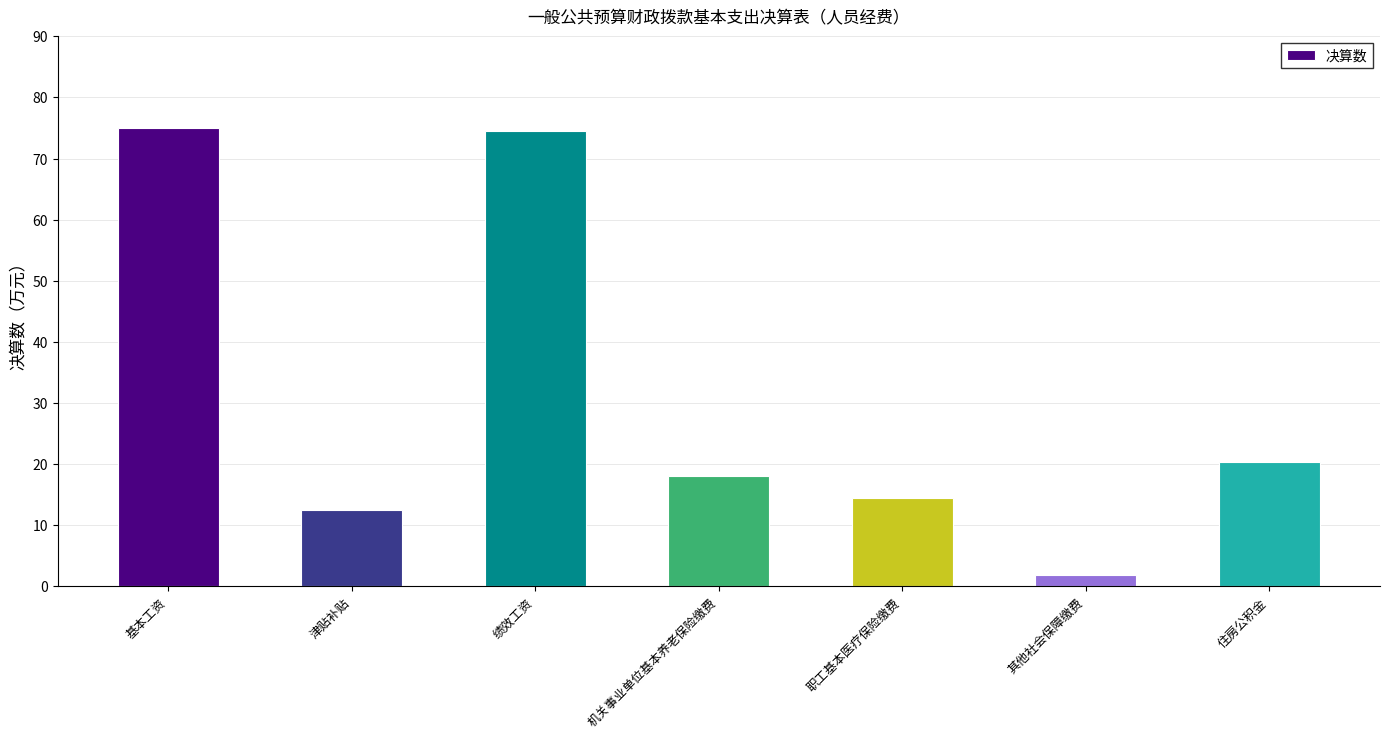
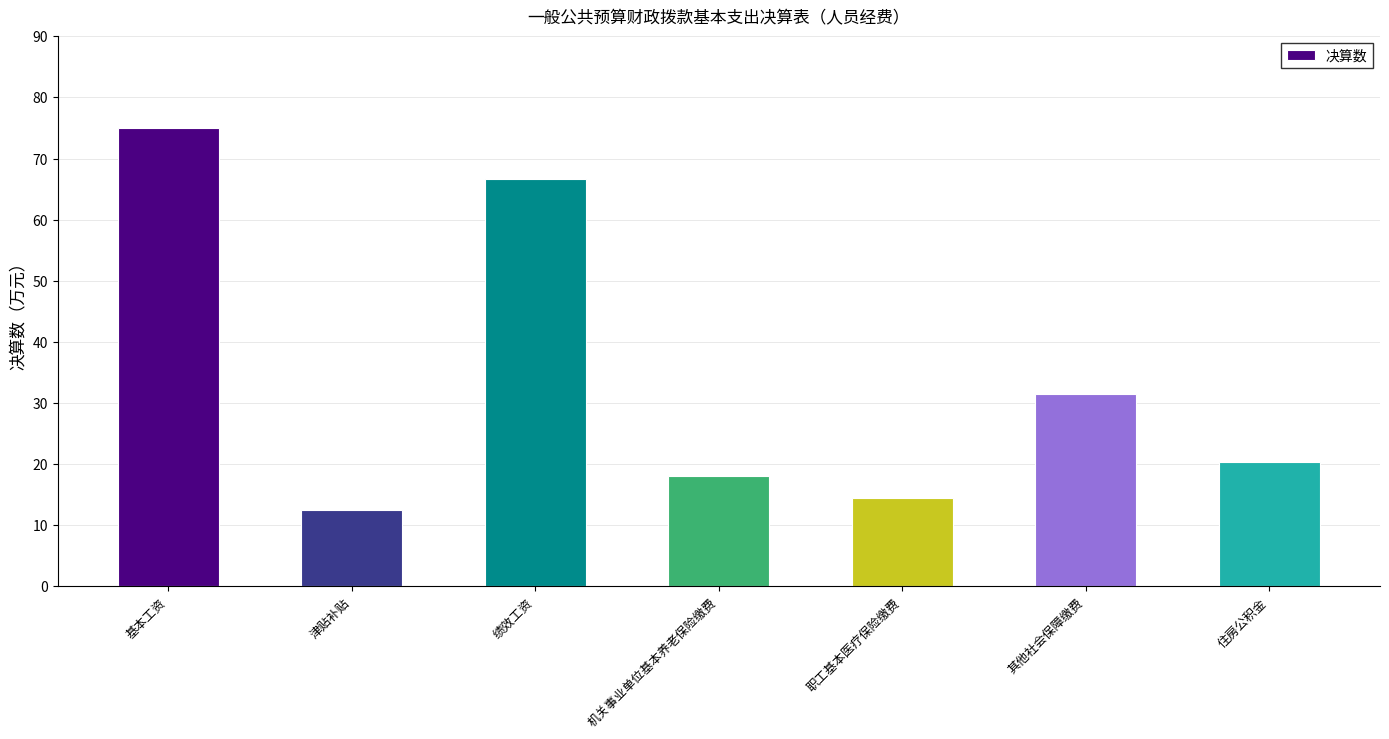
绩效工资: 75 -> 67
其他社会保障缴费: 2 -> 32
